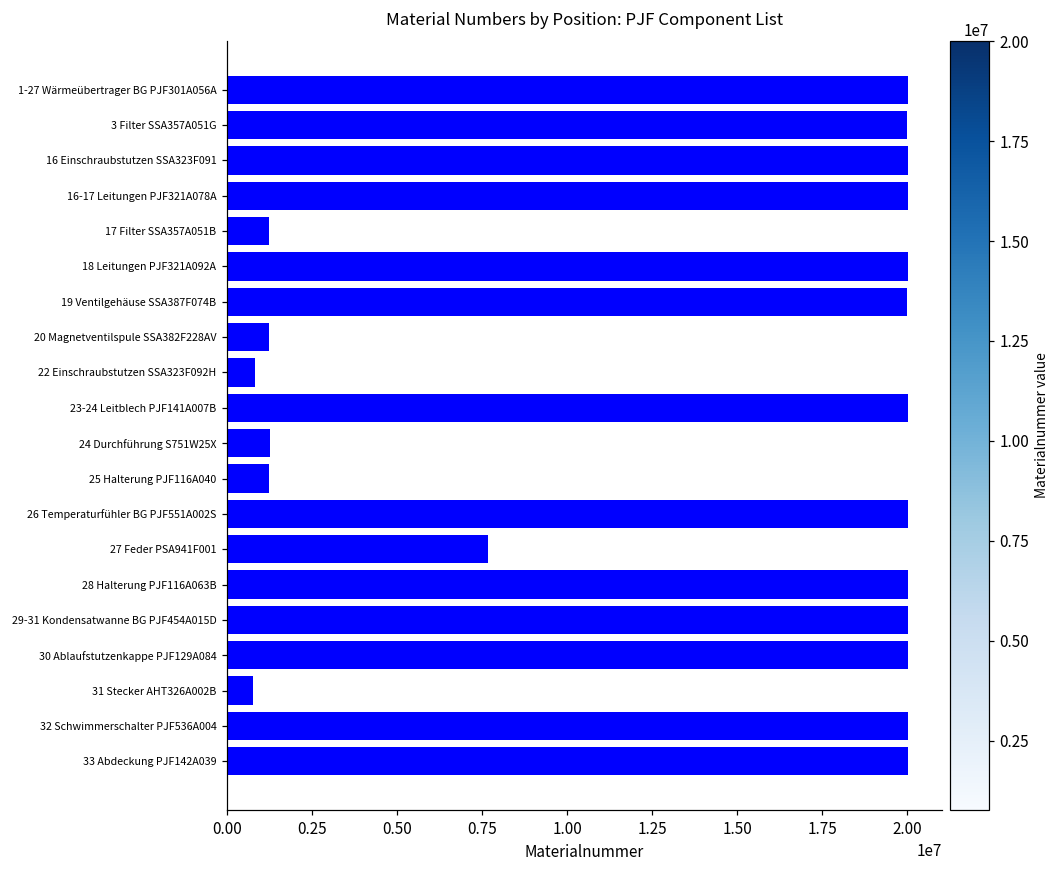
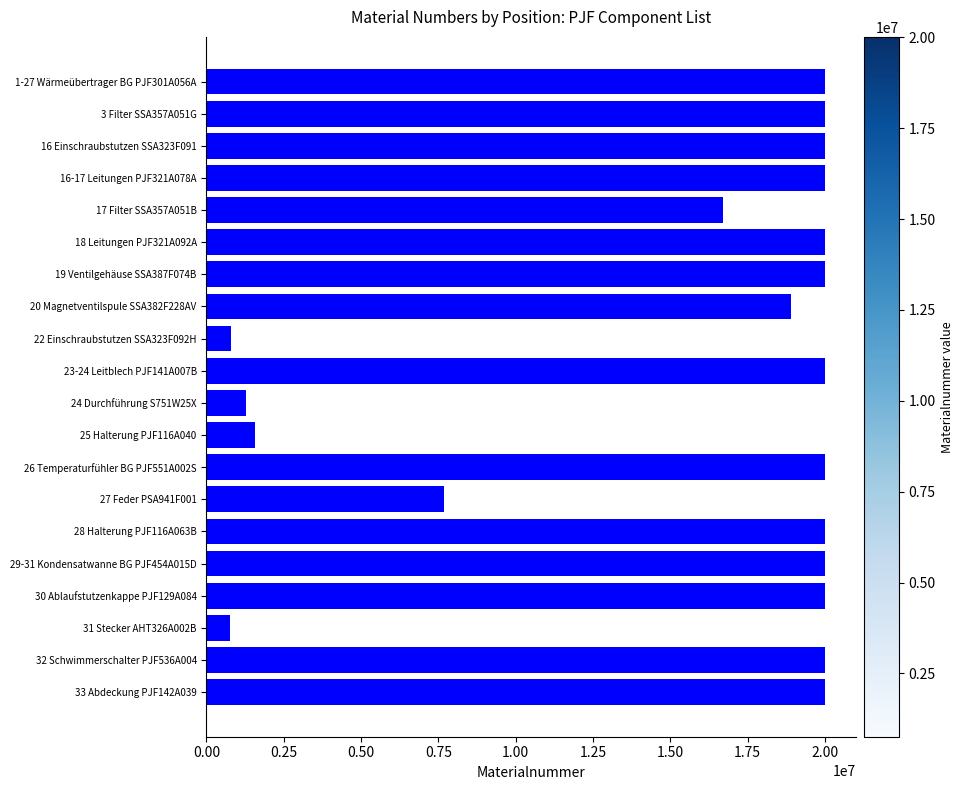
17 Filter SSA357A051B: 1200000 -> 16700000
20 Magnetventilspule SSA382F228AV: 1200000 -> 18900000
25 Halterung PJF116A040: 1200000 -> 1600000
